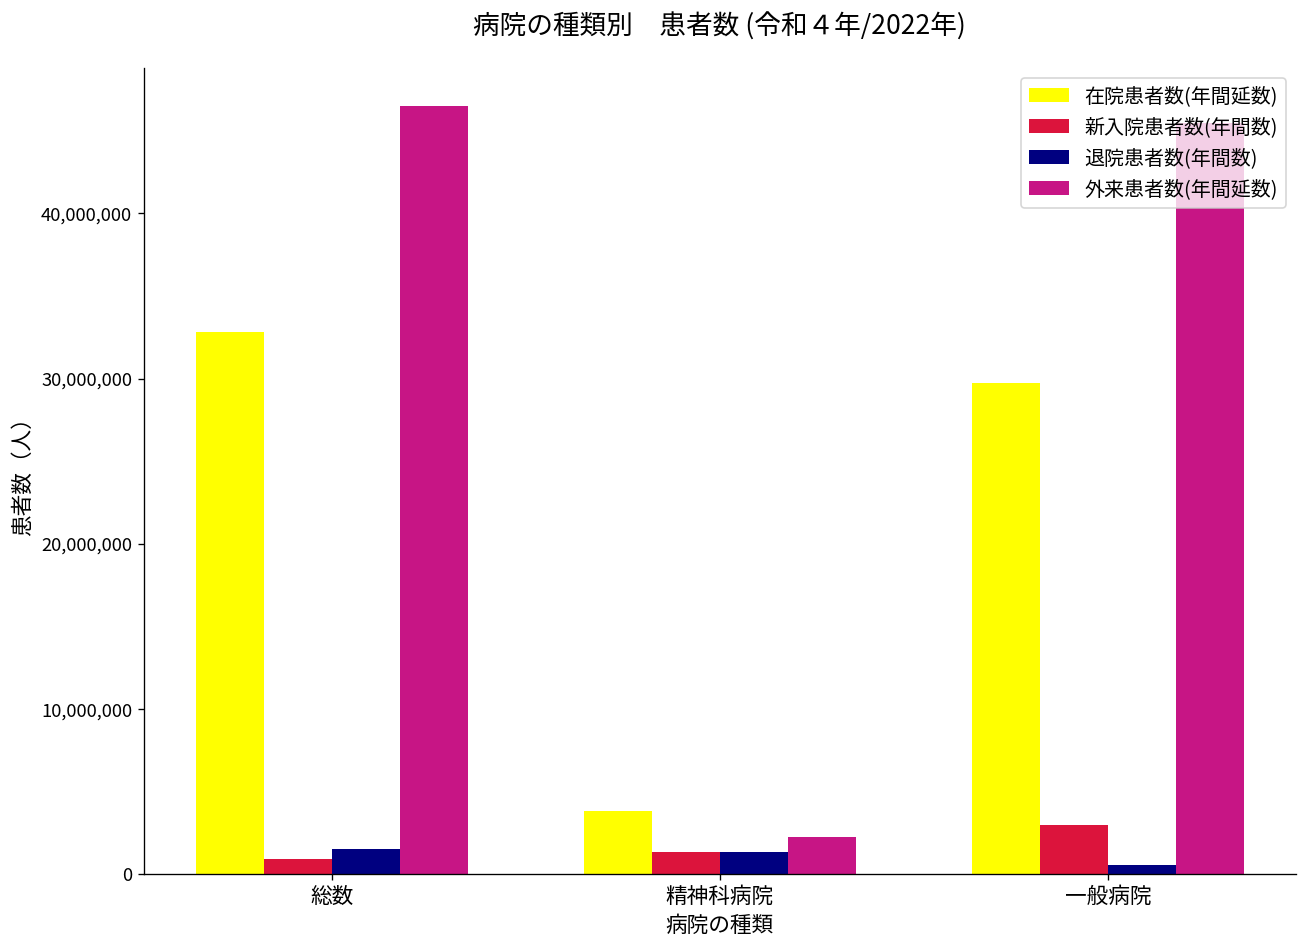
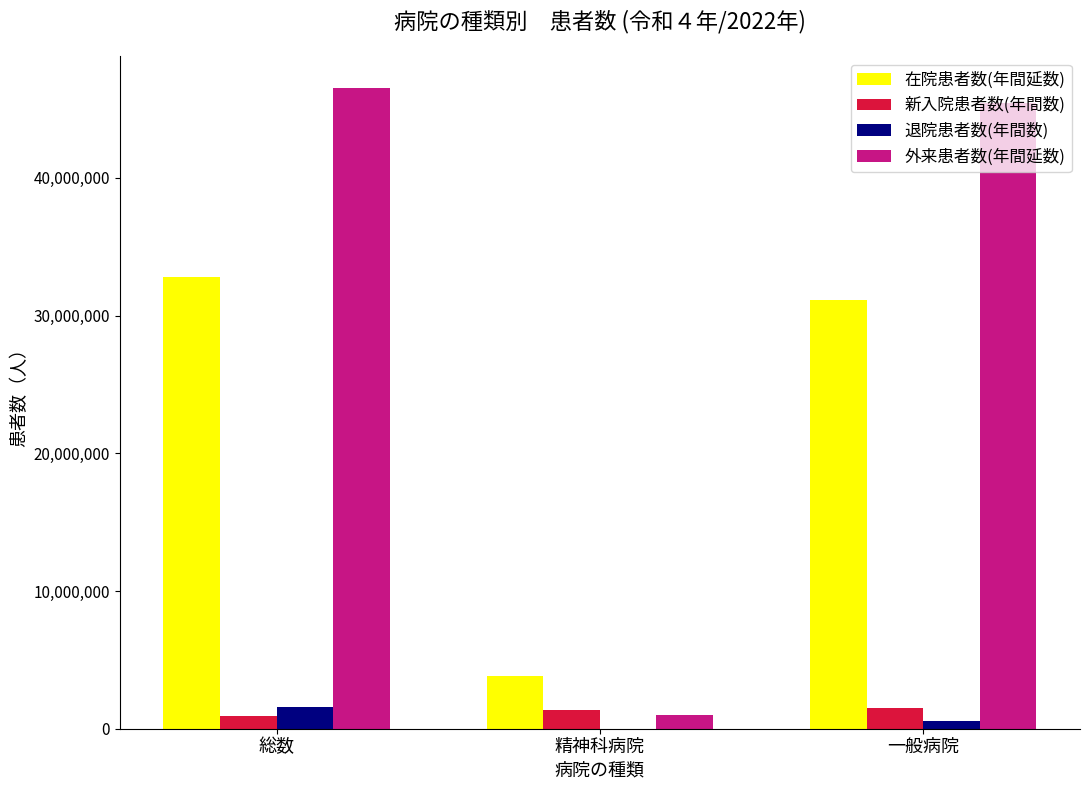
退院患者数(年間数), 精神科病院: 1,400,000 -> 0
外来患者数(年間延数), 精神科病院: 2,300,000 -> 1,000,000
在院患者数(年間延数), 一般病院: 29,700,000 -> 31,100,000
新入院患者数(年間数), 一般病院: 3,000,000 -> 1,500,000
